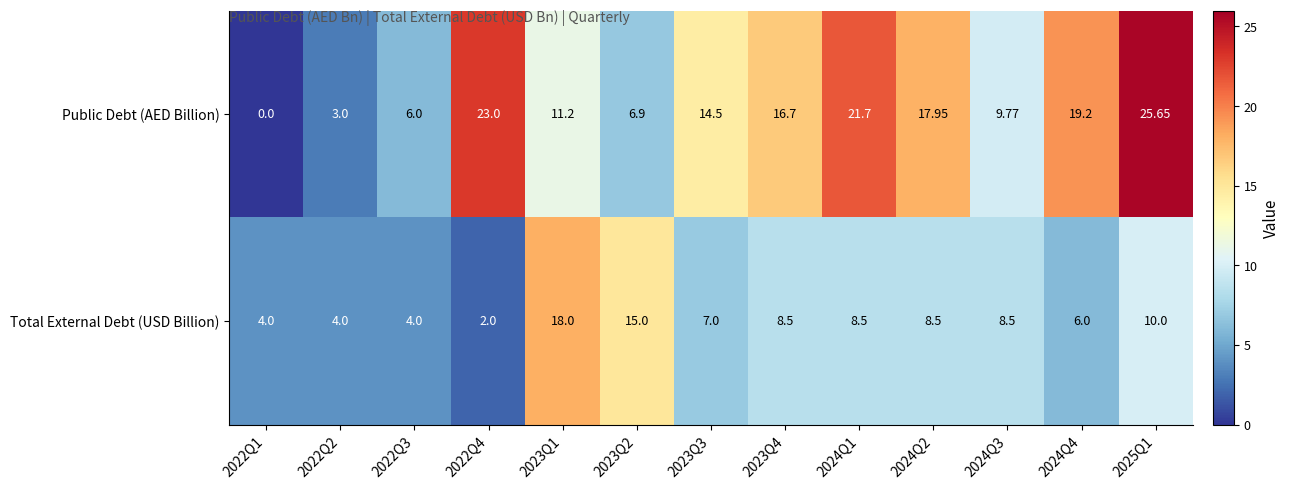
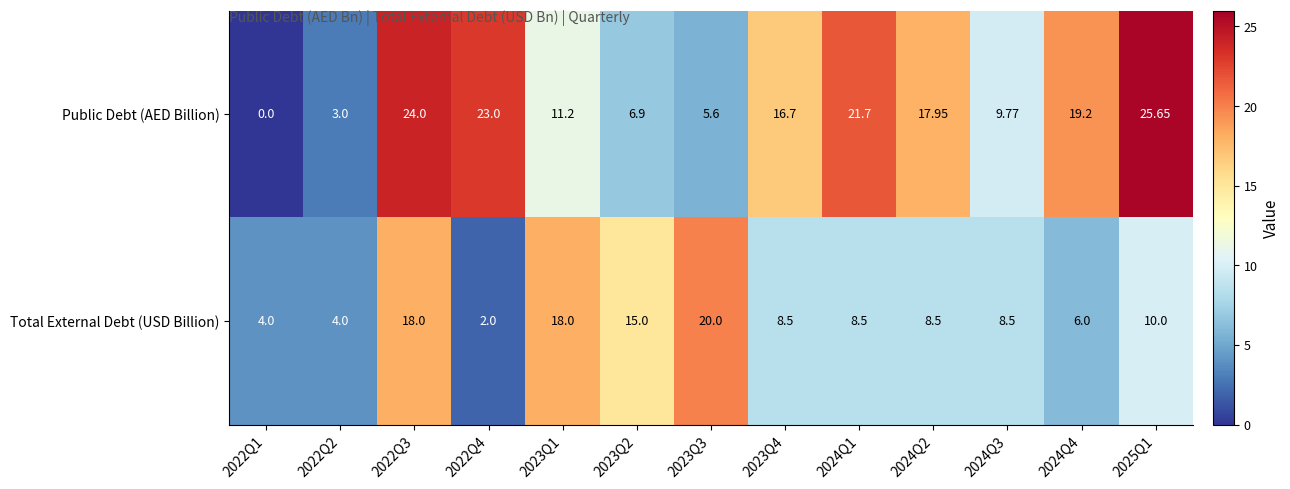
Public Debt (AED Billion), 2022Q3: 6.0 -> 24.0
Public Debt (AED Billion), 2023Q3: 14.5 -> 5.6
Total External Debt (USD Billion), 2022Q3: 4.0 -> 18.0
Total External Debt (USD Billion), 2023Q3: 7.0 -> 20.0
